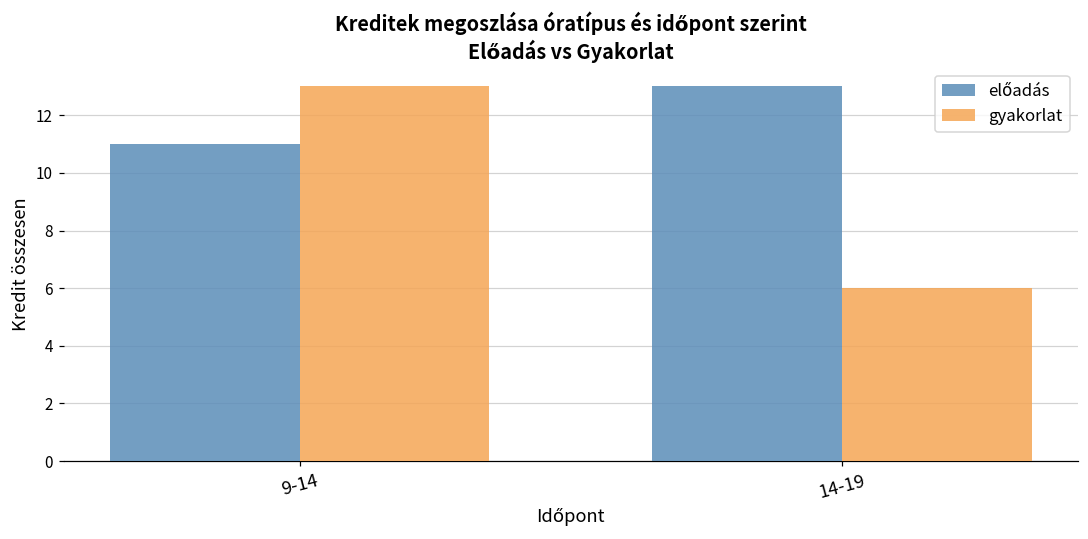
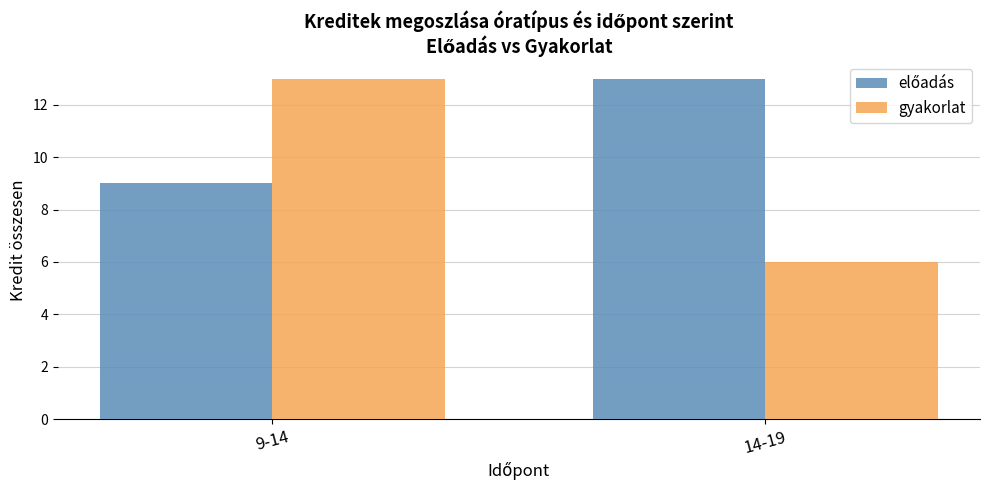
előadás, 9-14: 11 -> 9
